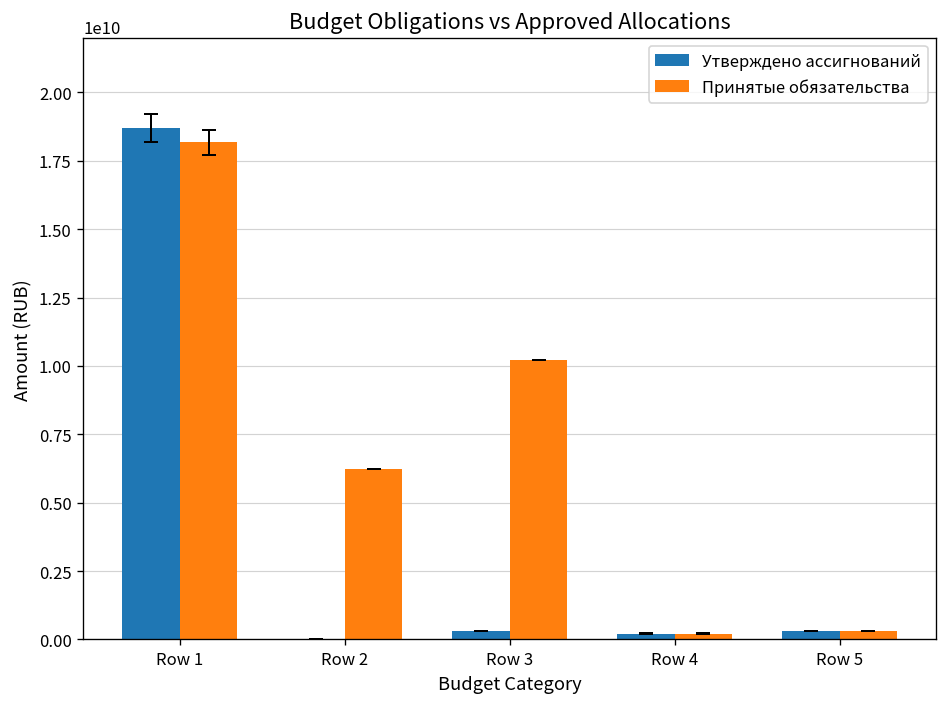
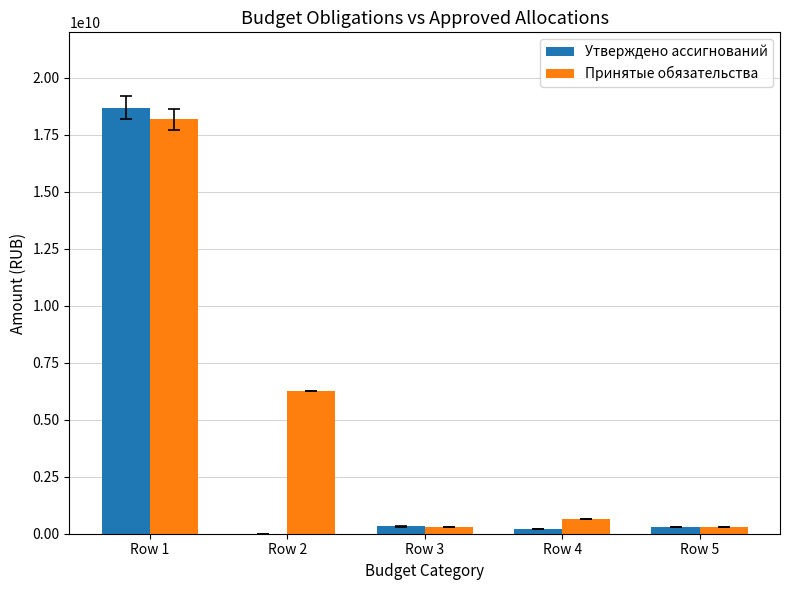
Принятые обязательства, Row 3: 10200000000 -> 300000000
Принятые обязательства, Row 4: 200000000 -> 600000000
